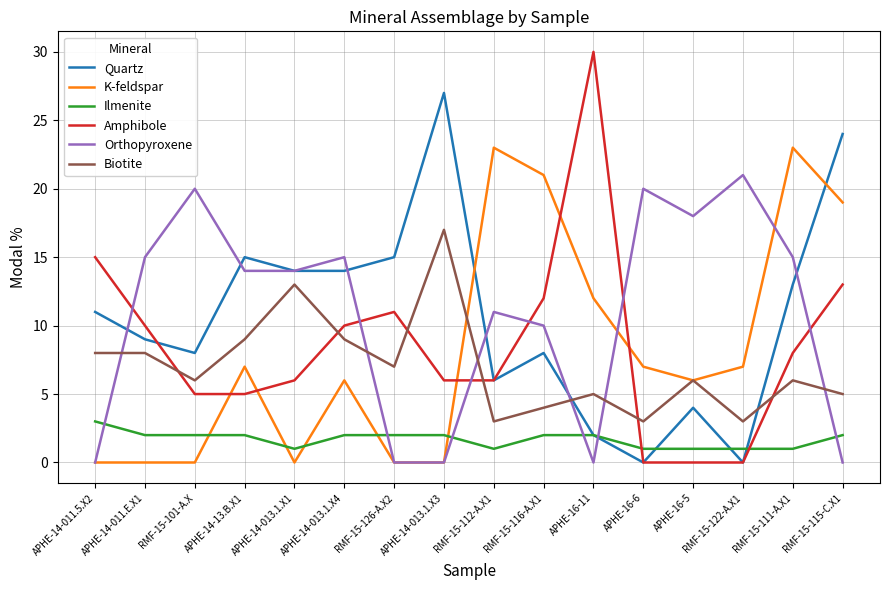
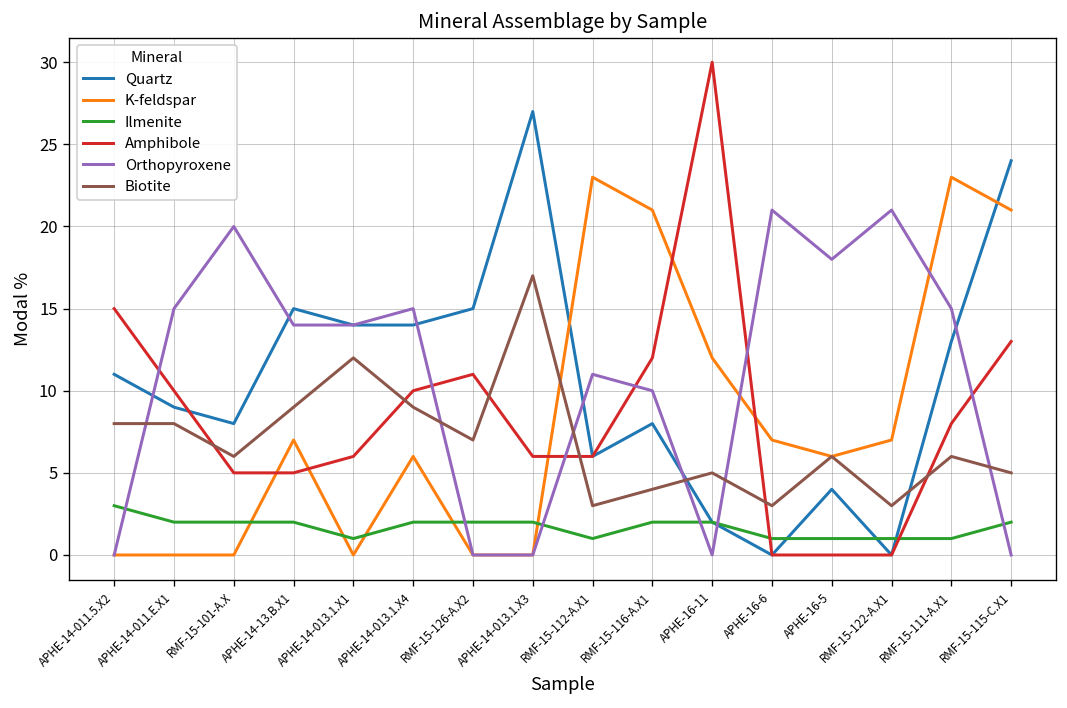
Biotite, APHE-14-013.1.X1: 13 -> 12
Orthopyroxene, APHE-16-6: 20 -> 21
K-feldspar, RMF-15-115-C.X1: 19 -> 21
